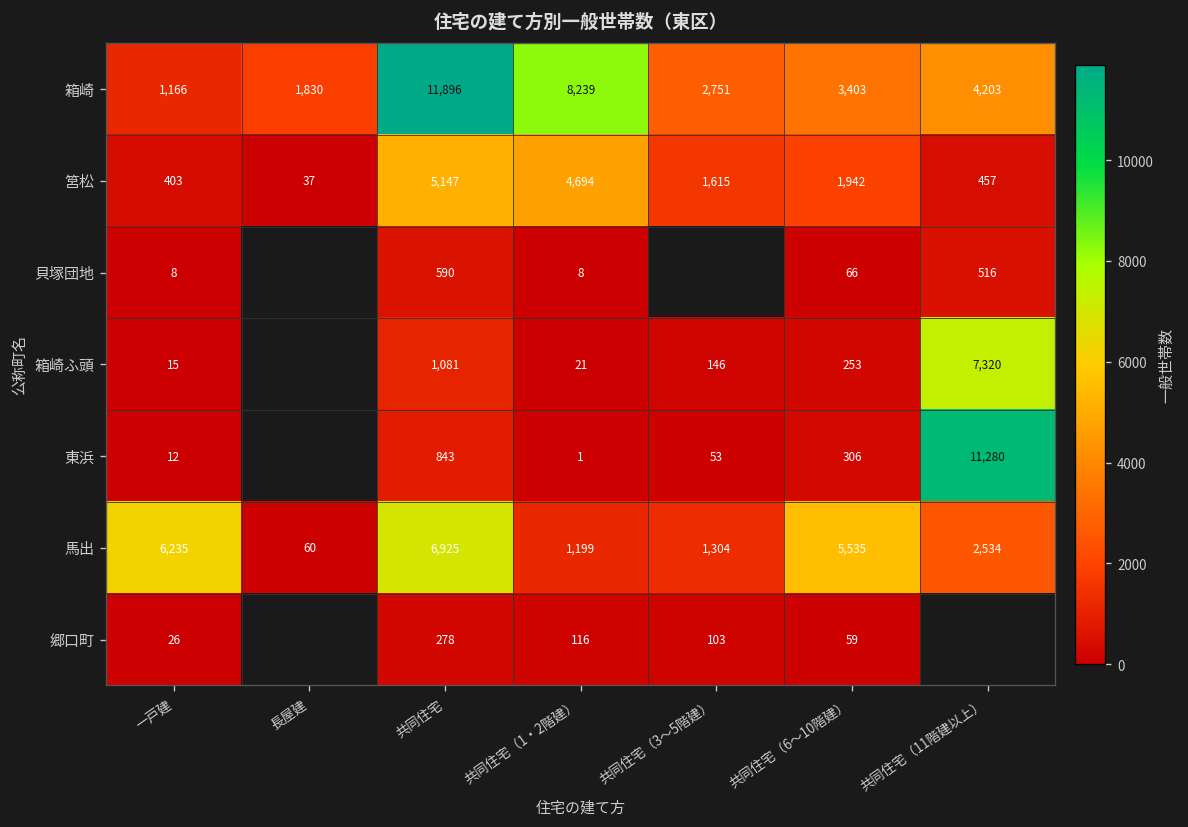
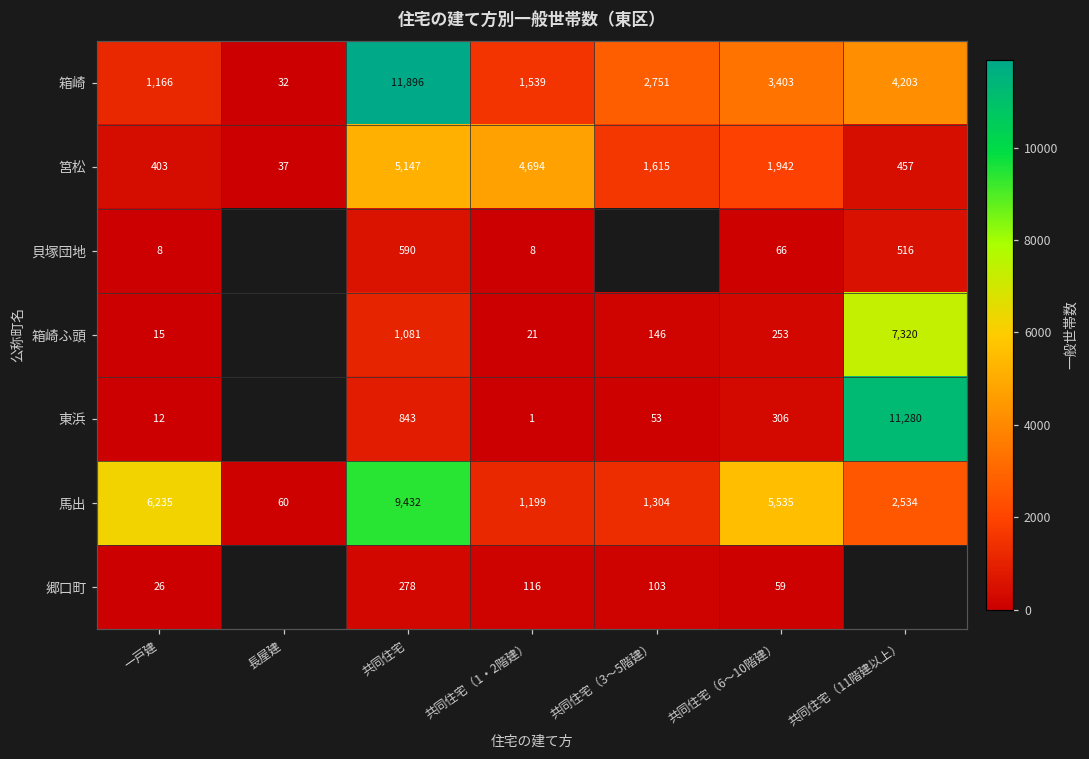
箱崎, 長屋建: 1,830 -> 32
箱崎, 共同住宅（1・2階建）: 8,239 -> 1,539
馬出, 共同住宅: 6,925 -> 9,432
